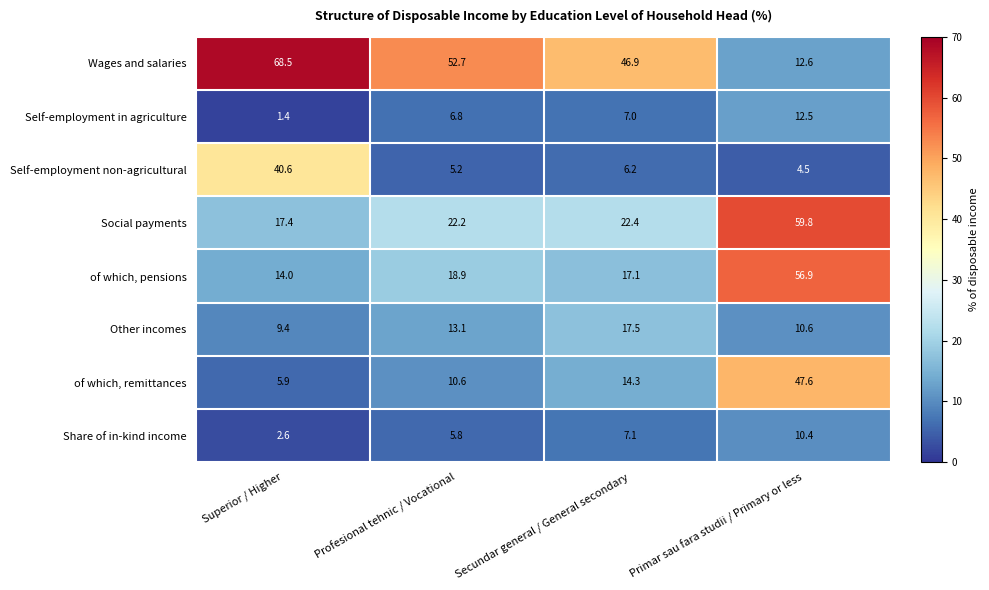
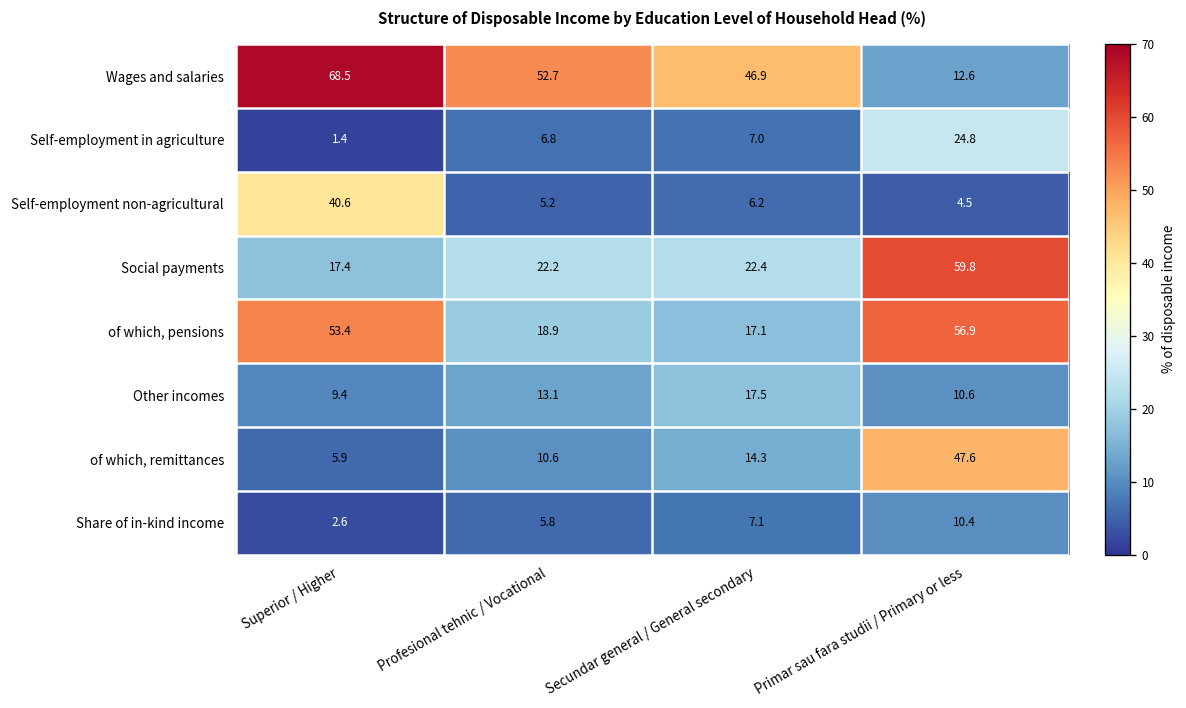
Self-employment in agriculture, Primar sau fara studii / Primary or less: 12.5 -> 24.8
of which, pensions, Superior / Higher: 14.0 -> 53.4
